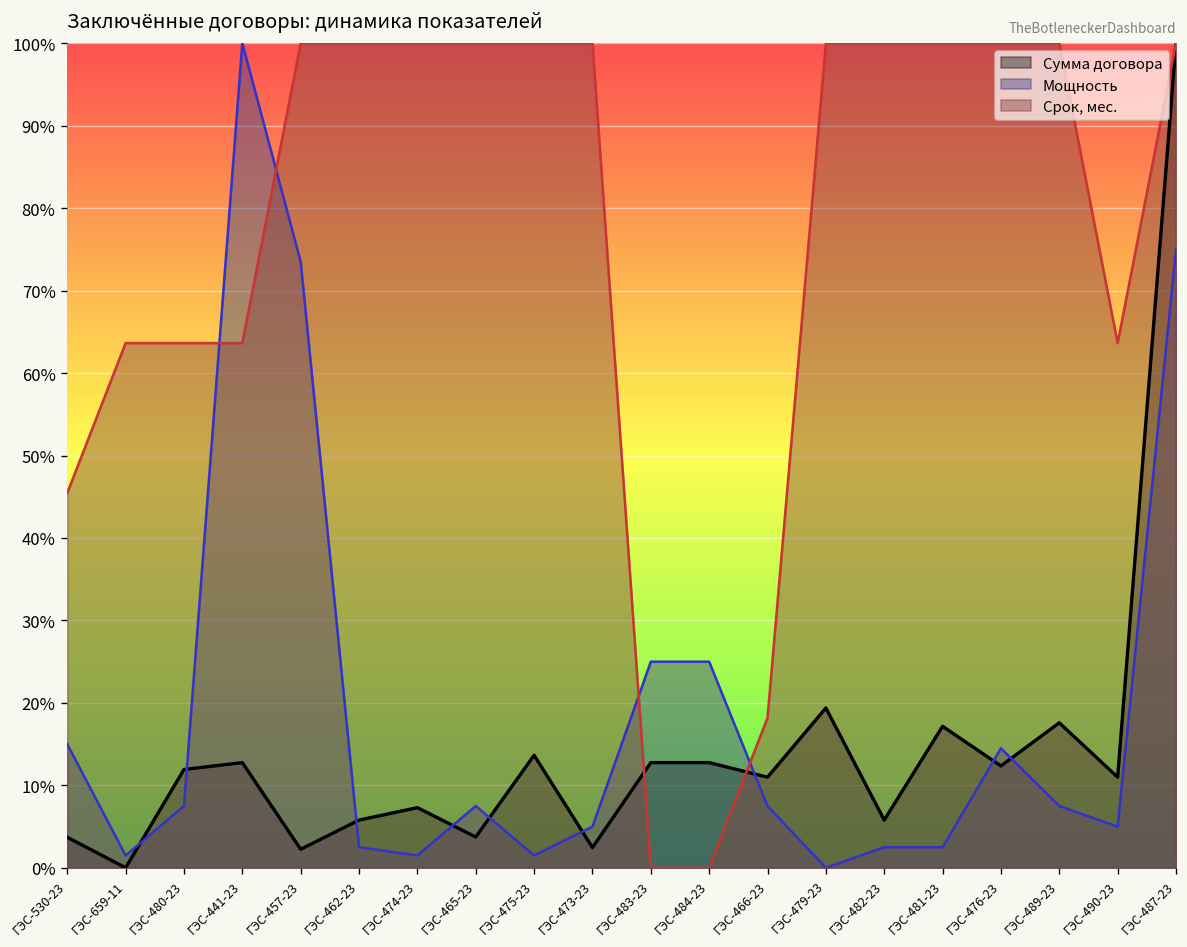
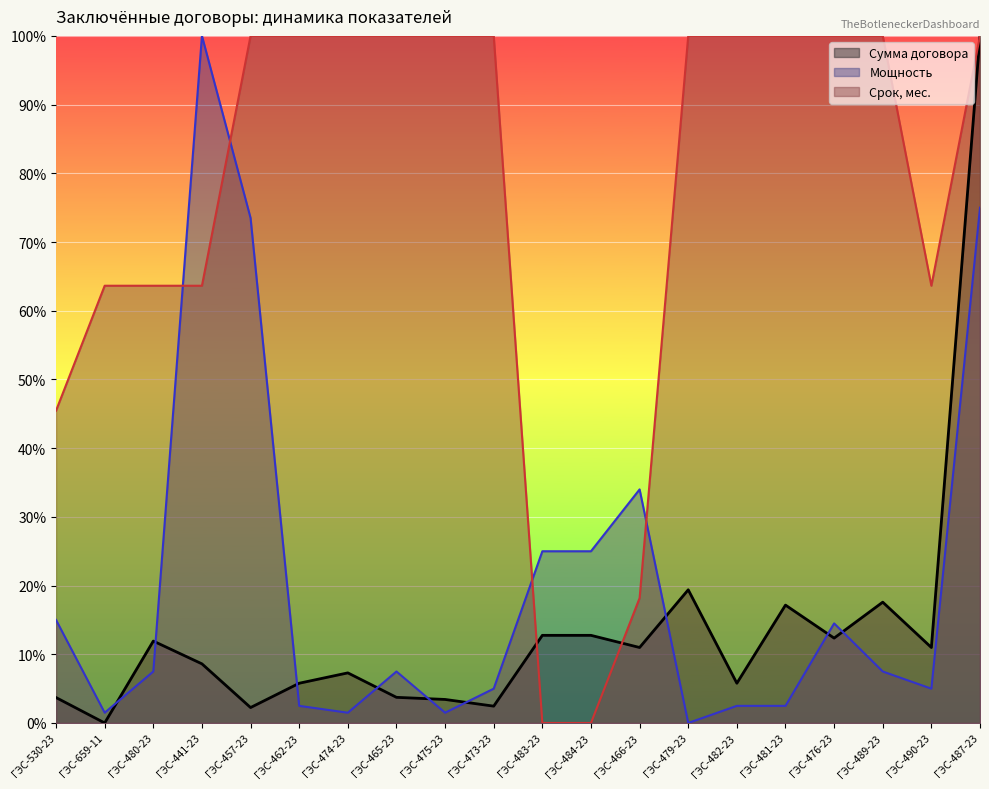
Сумма договора, ГЭС-441-23: 13% -> 9%
Сумма договора, ГЭС-475-23: 14% -> 3%
Мощность, ГЭС-466-23: 7% -> 34%
